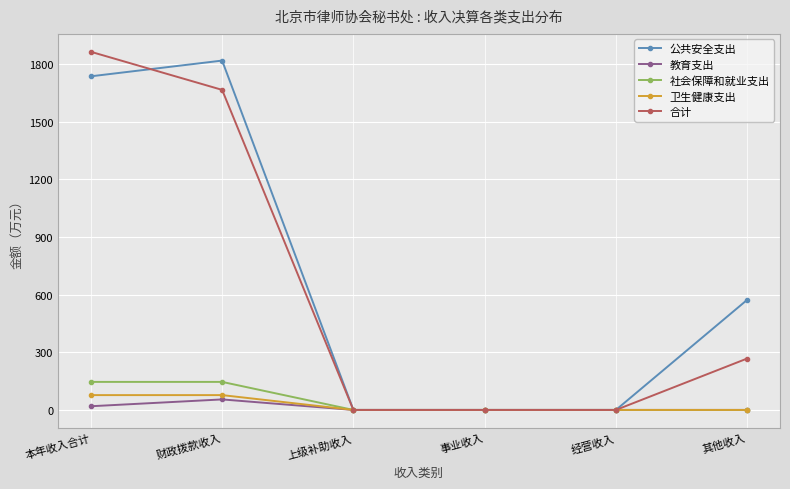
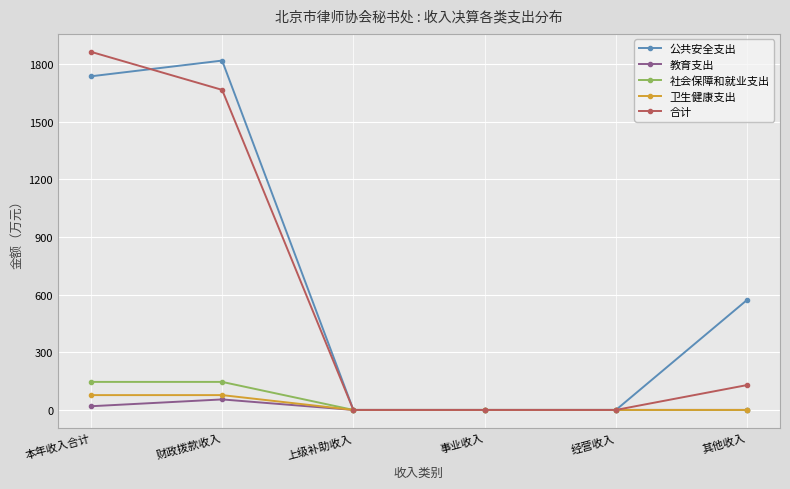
合计, 其他收入: 270 -> 130
